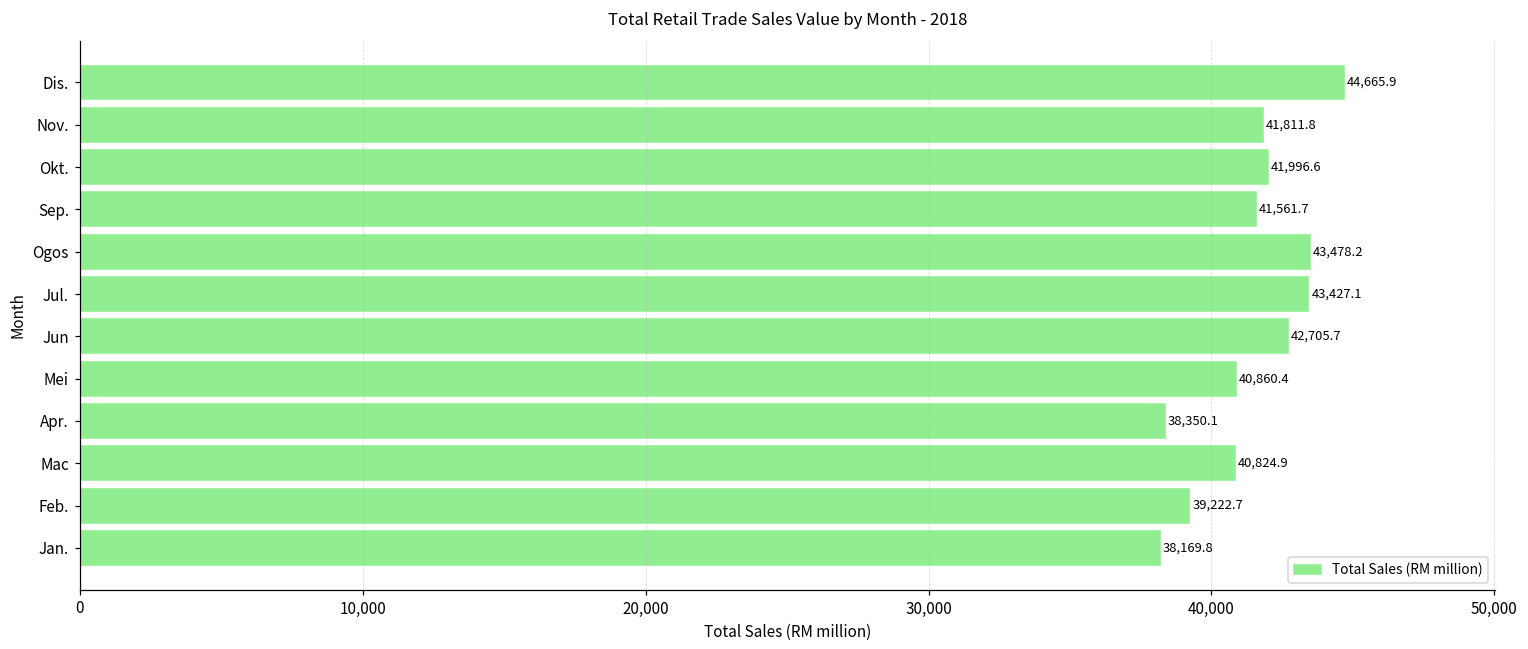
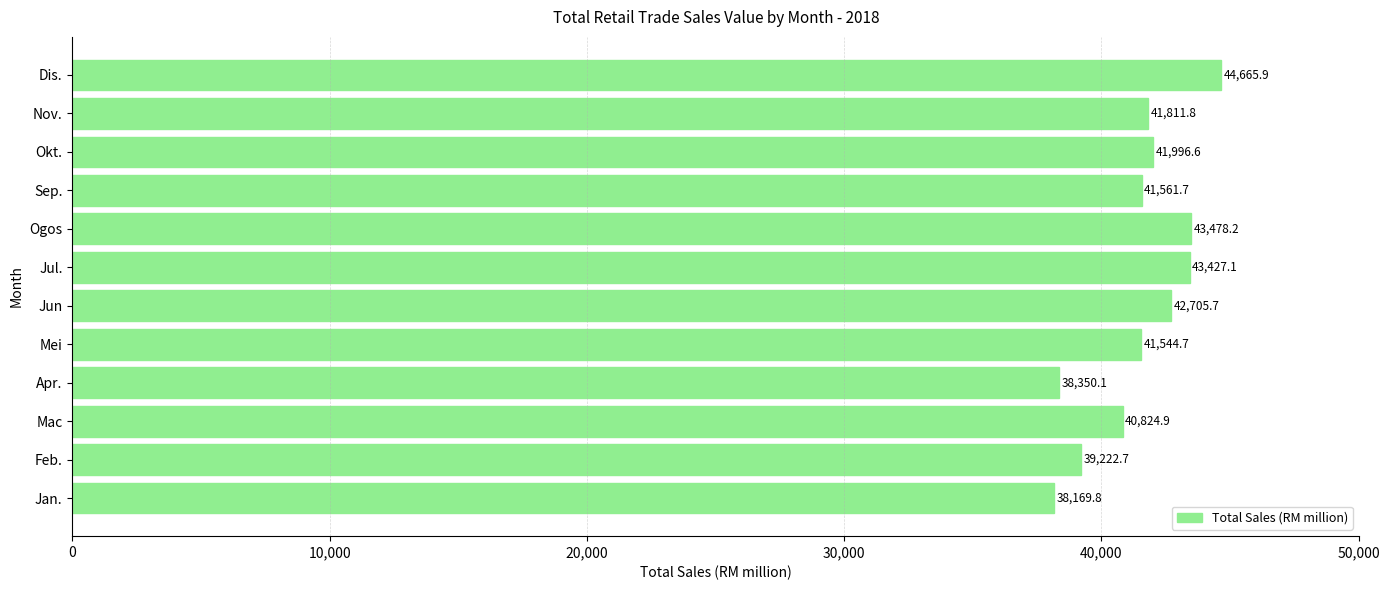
Mei: 40,860.4 -> 41,544.7
